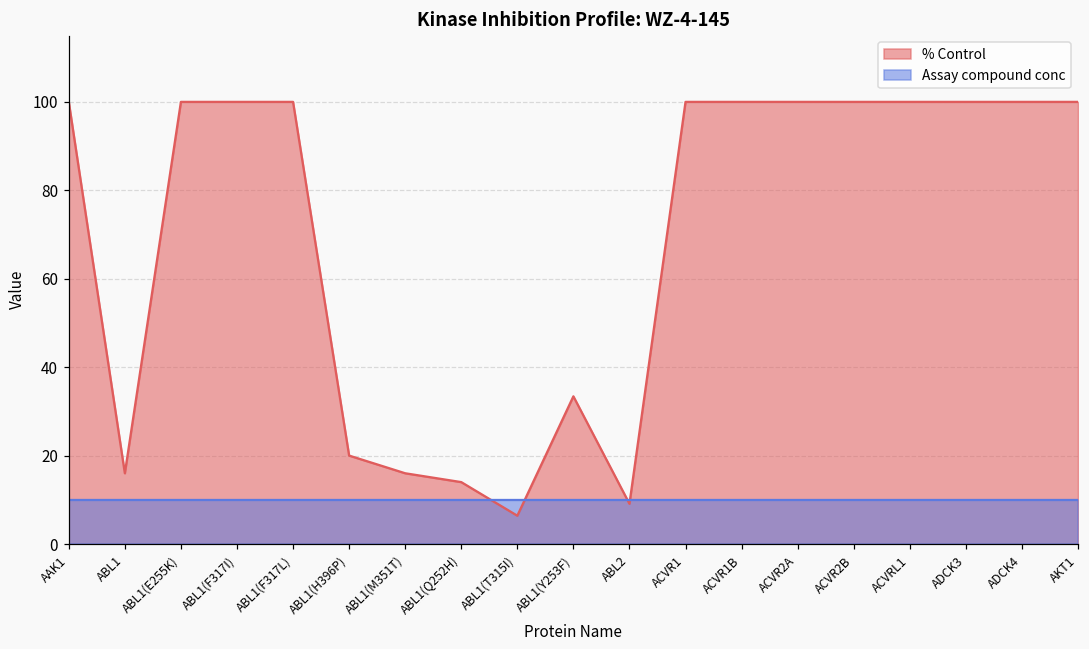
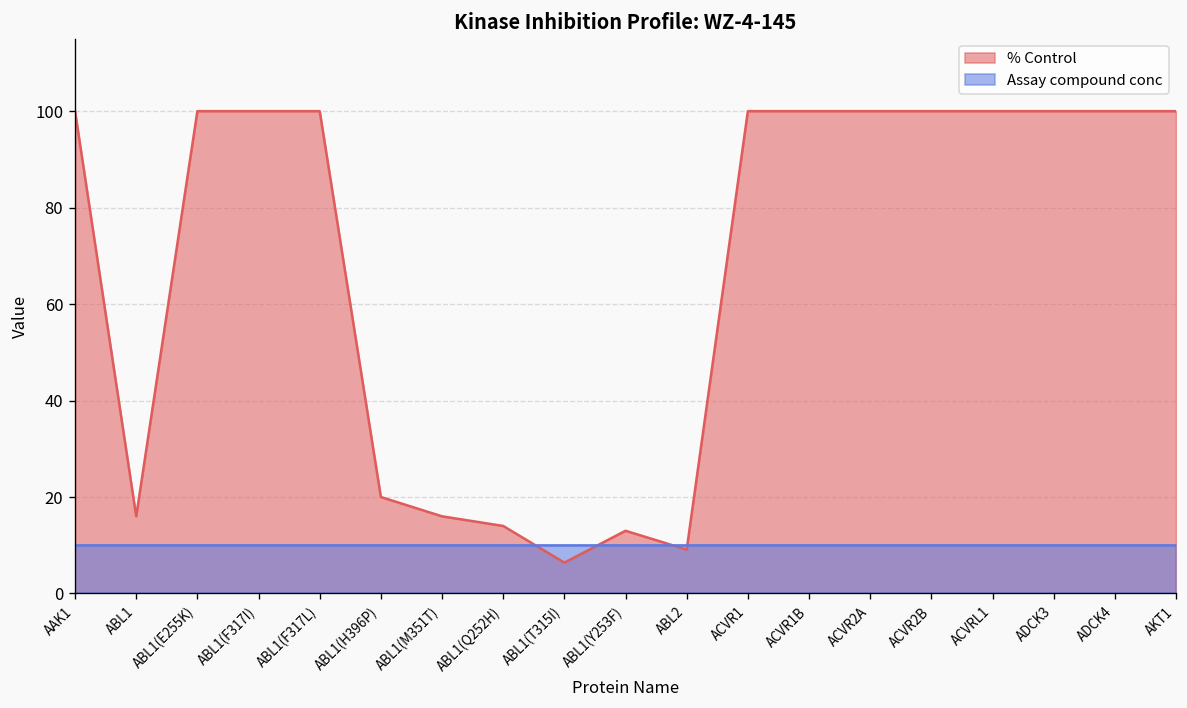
% Control, ABL1(Y253F): 33 -> 13
